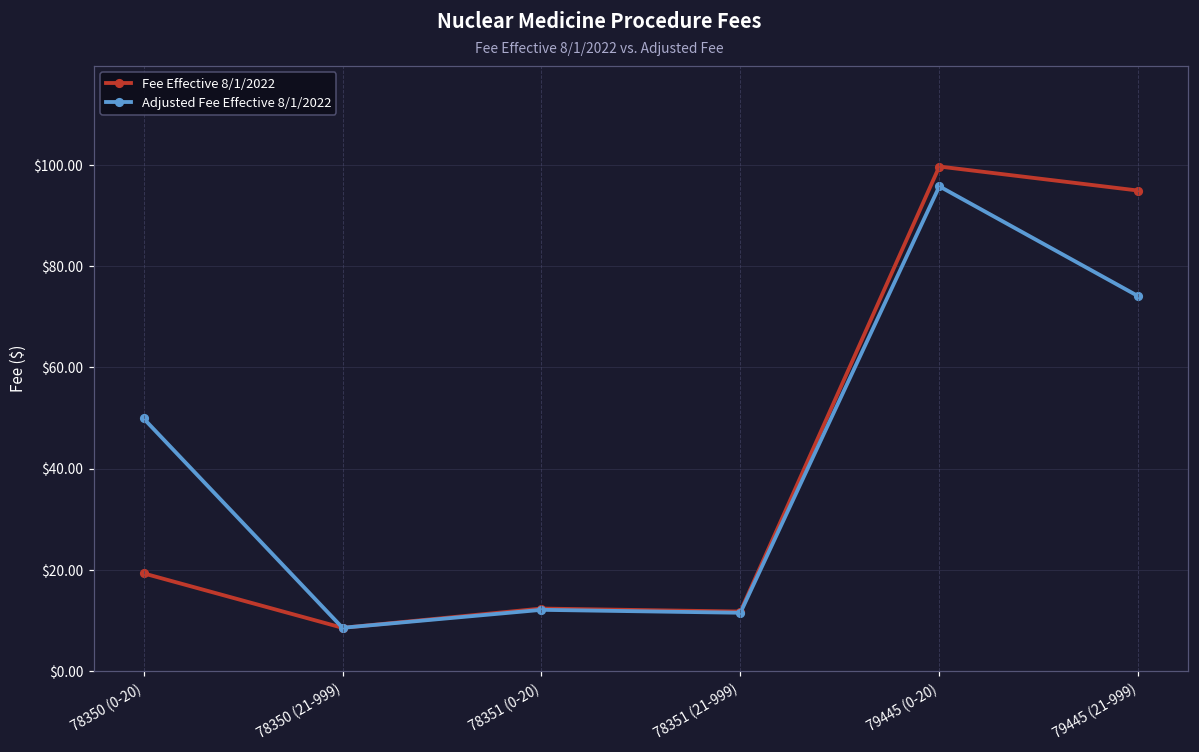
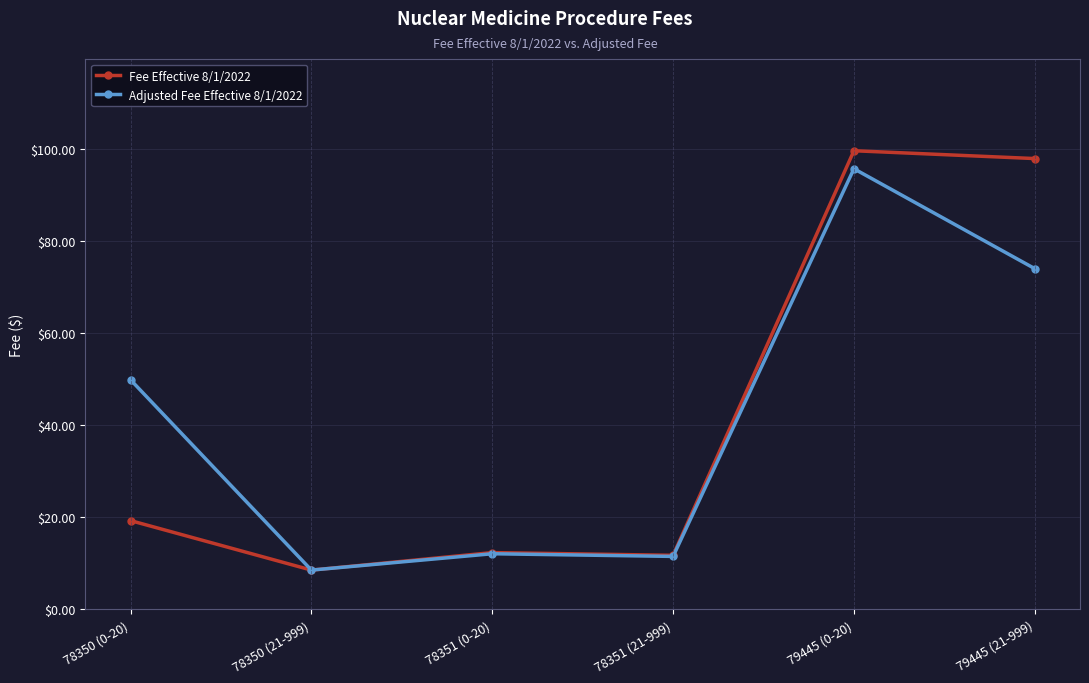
Fee Effective 8/1/2022, 79445 (21-999): $95 -> $98
